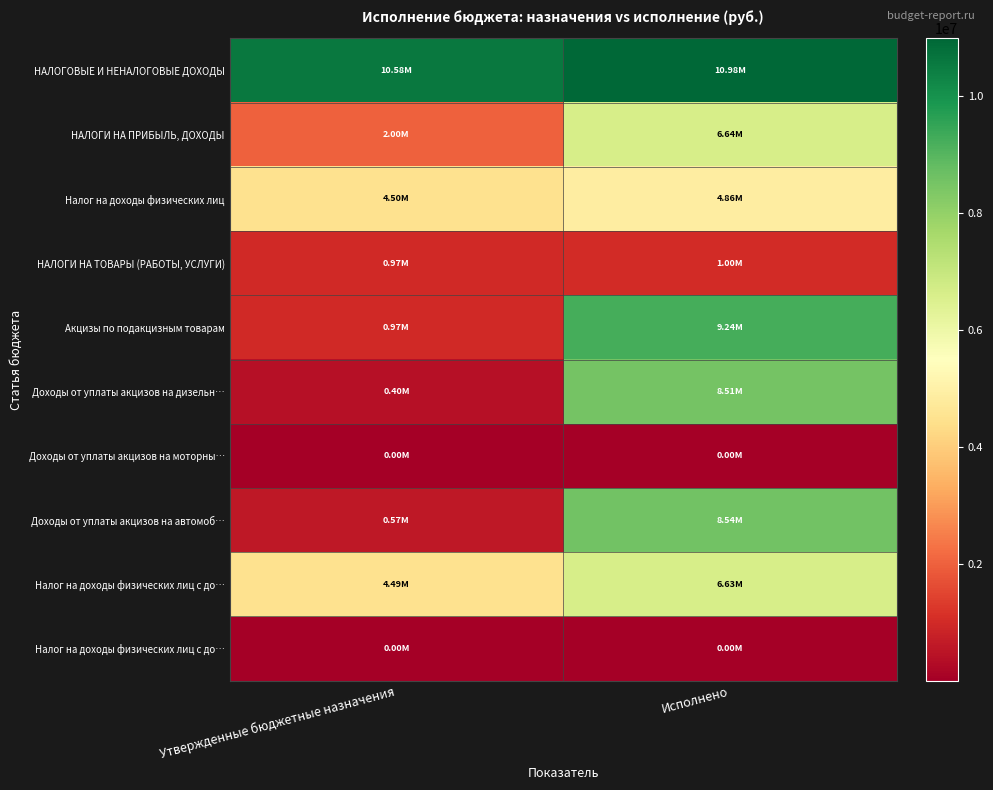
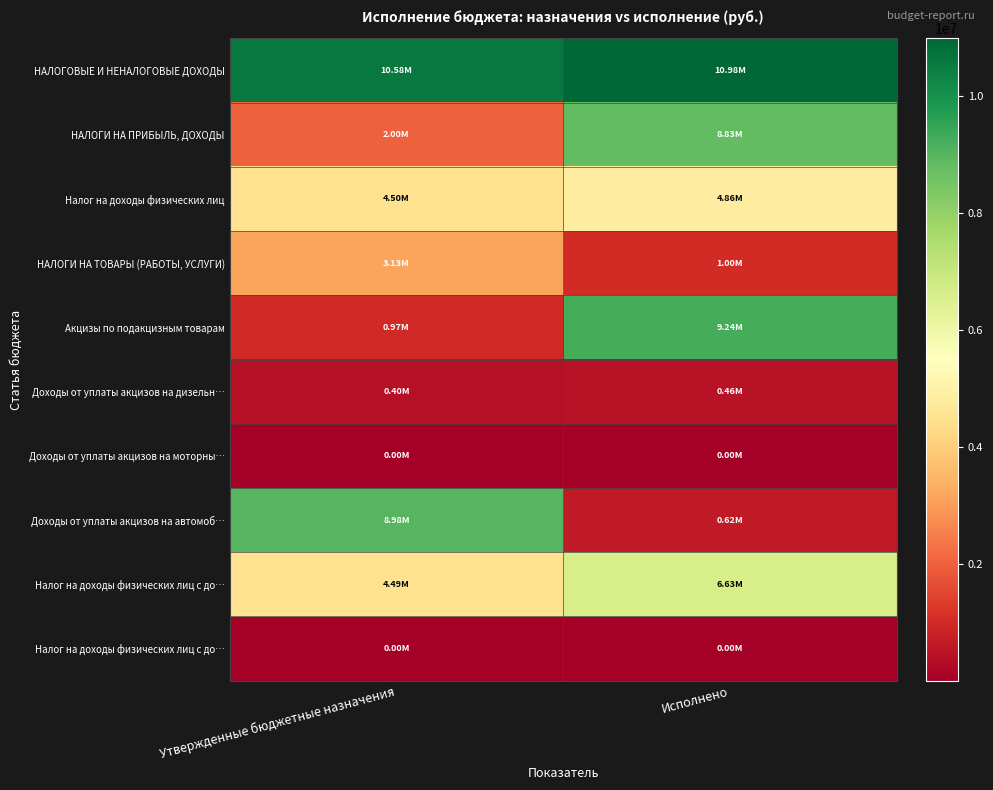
НАЛОГИ НА ПРИБЫЛЬ, ДОХОДЫ, Исполнено: 6.64M -> 8.83M
НАЛОГИ НА ТОВАРЫ (РАБОТЫ, УСЛУГИ), Утвержденные бюджетные назначения: 0.97M -> 3.13M
Доходы от уплаты акцизов на дизельн…, Исполнено: 8.51M -> 0.46M
Доходы от уплаты акцизов на автомоб…, Утвержденные бюджетные назначения: 0.57M -> 8.98M
Доходы от уплаты акцизов на автомоб…, Исполнено: 8.54M -> 0.62M
